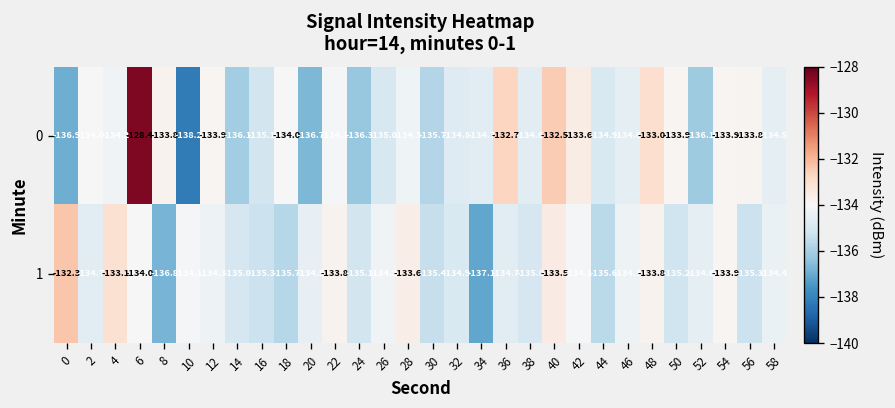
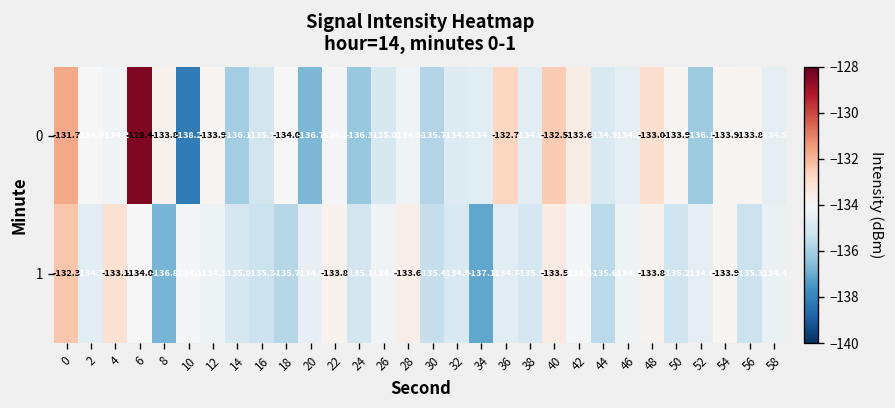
0, 0: -136.9 -> -131.7
